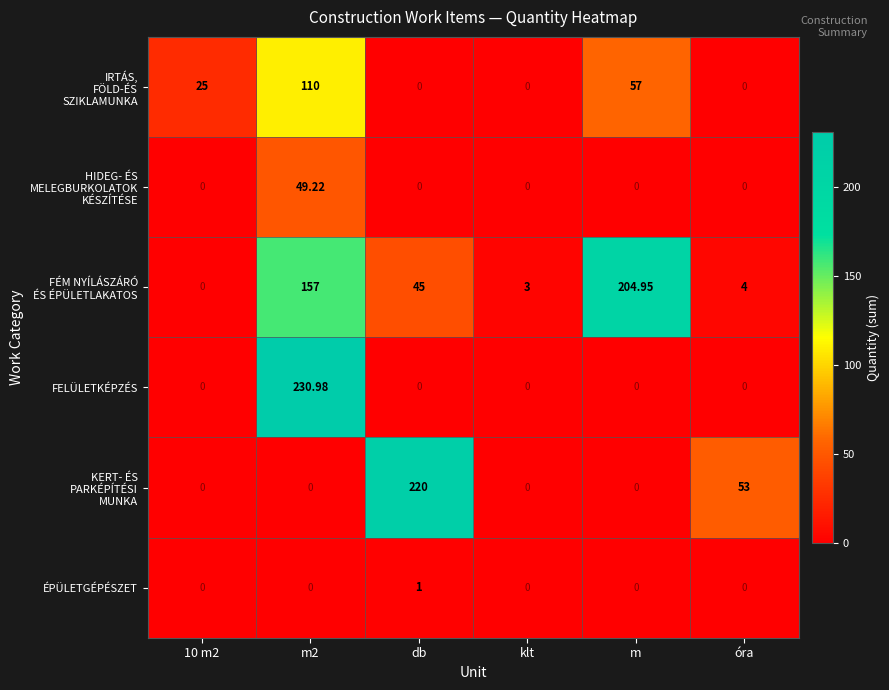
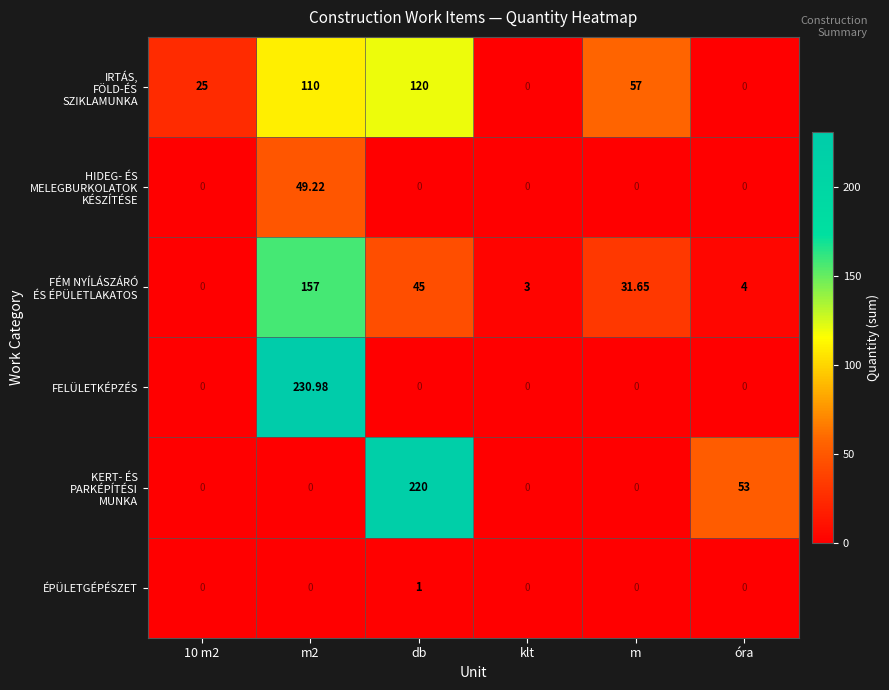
IRTÁS, FÖLD-ÉS SZIKLAMUNKA, db: 0 -> 120
FÉM NYÍLÁSZÁRÓ ÉS ÉPÜLETLAKATOS, m: 204.95 -> 31.65
